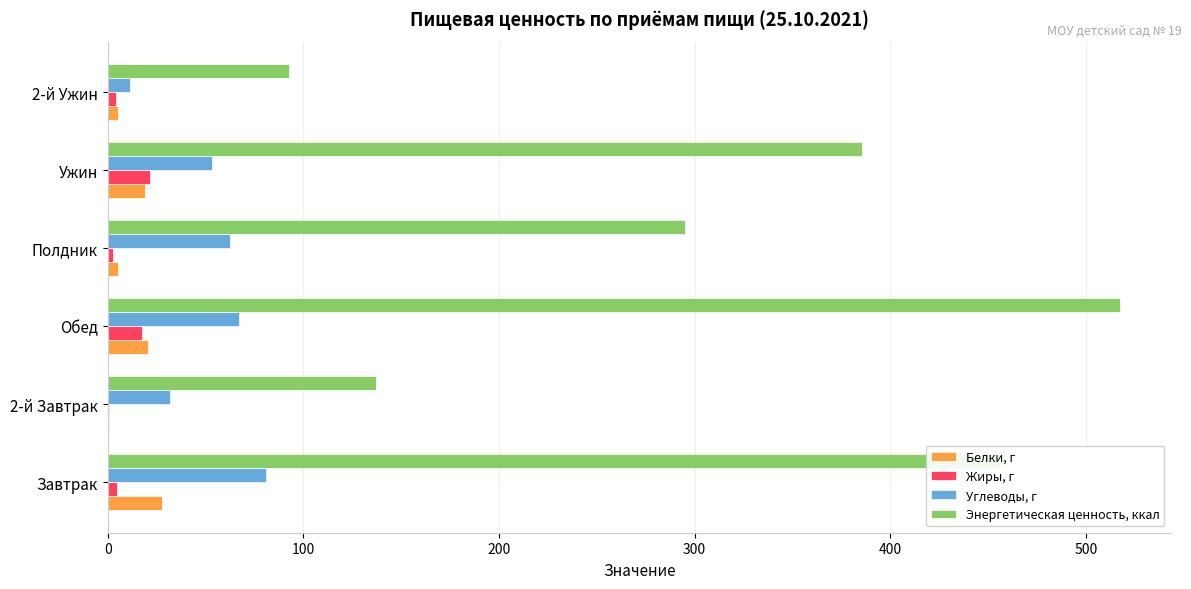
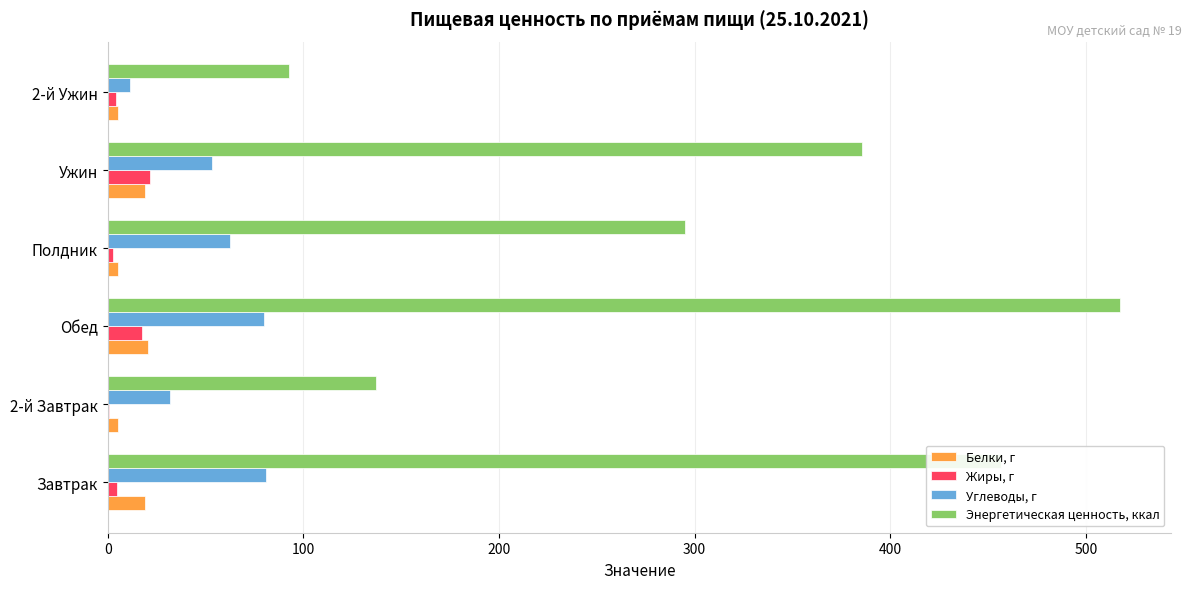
Углеводы, г, Обед: 67 -> 80
Белки, г, 2-й Завтрак: 1 -> 6
Белки, г, Завтрак: 28 -> 19
